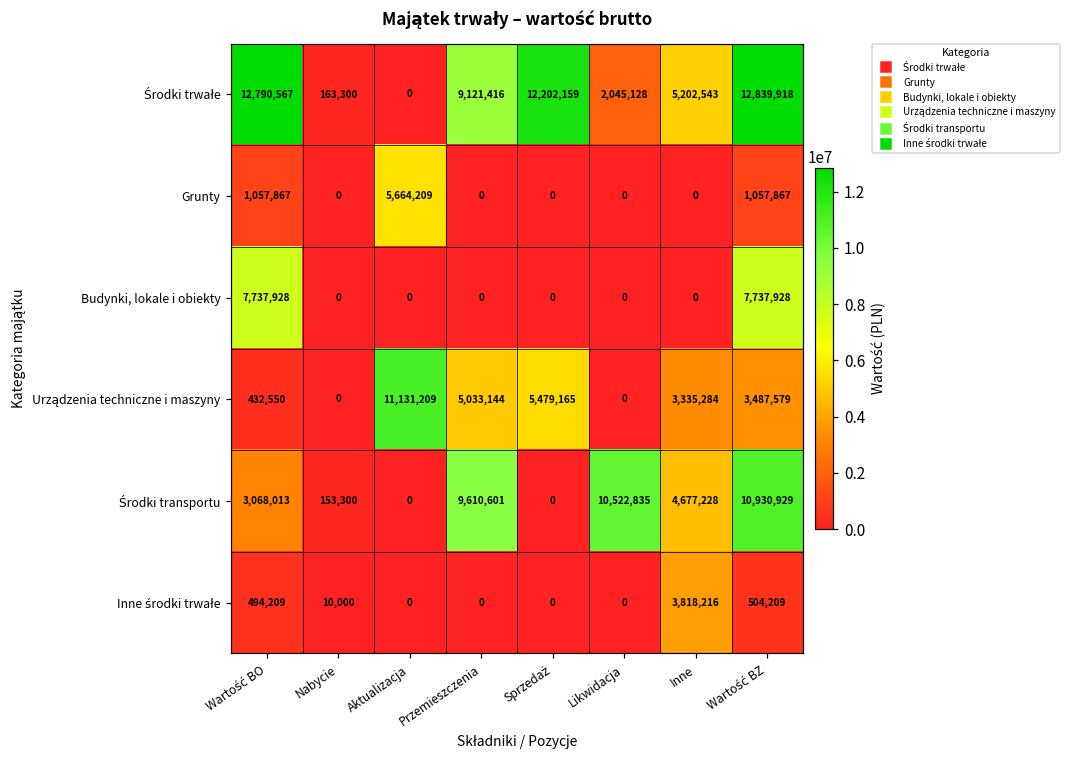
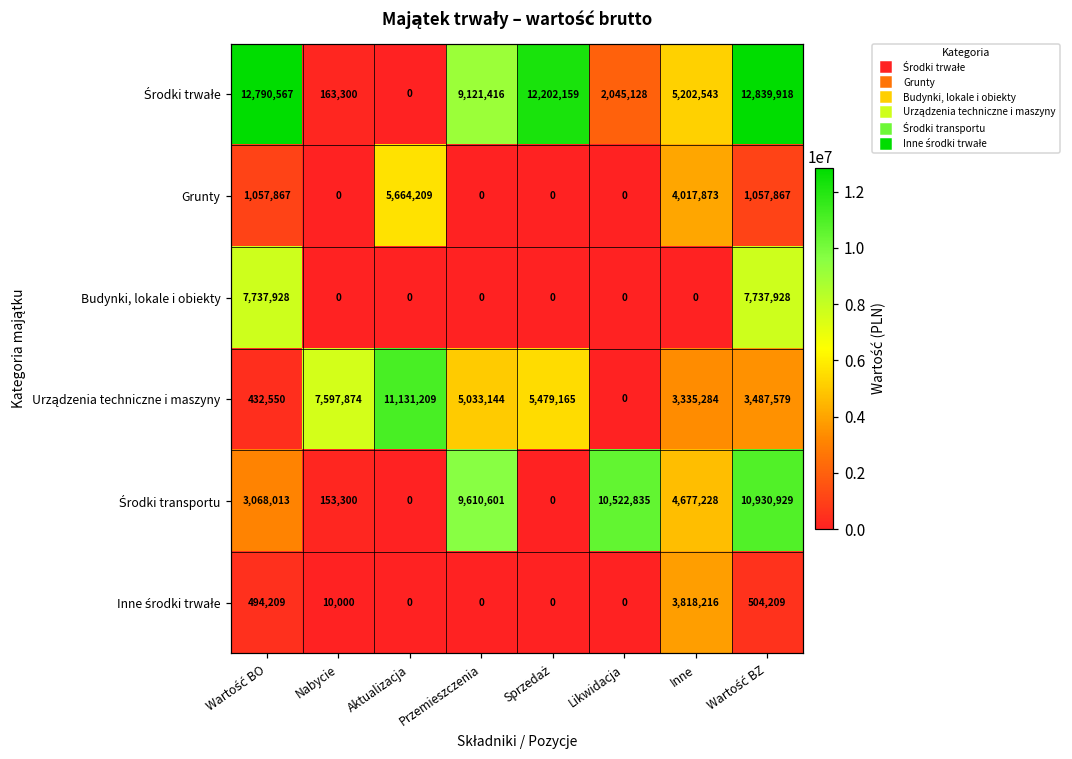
Grunty, Inne: 0 -> 4,017,873
Urządzenia techniczne i maszyny, Nabycie: 0 -> 7,597,874
